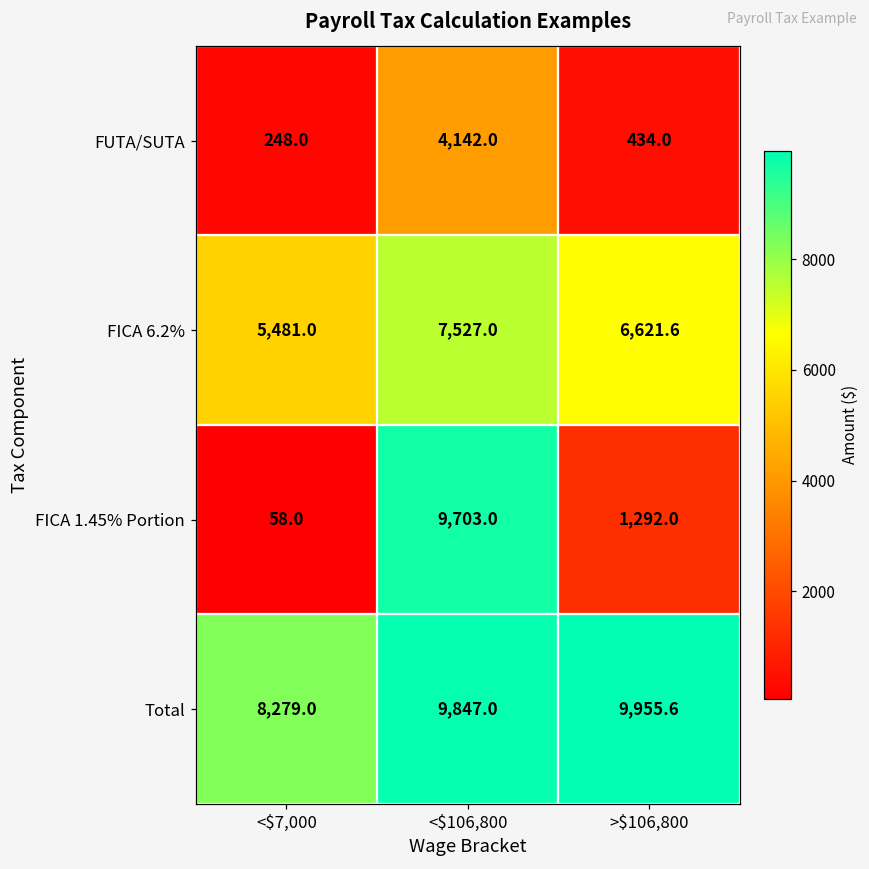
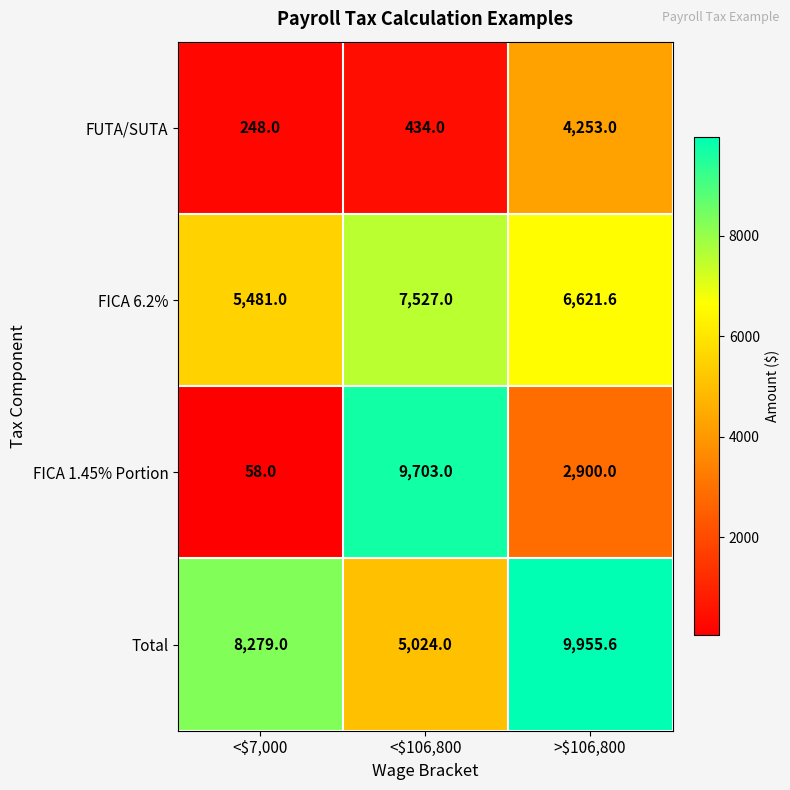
FUTA/SUTA, <$106,800: 4,142.0 -> 434.0
FUTA/SUTA, >$106,800: 434.0 -> 4,253.0
FICA 1.45% Portion, >$106,800: 1,292.0 -> 2,900.0
Total, <$106,800: 9,847.0 -> 5,024.0
